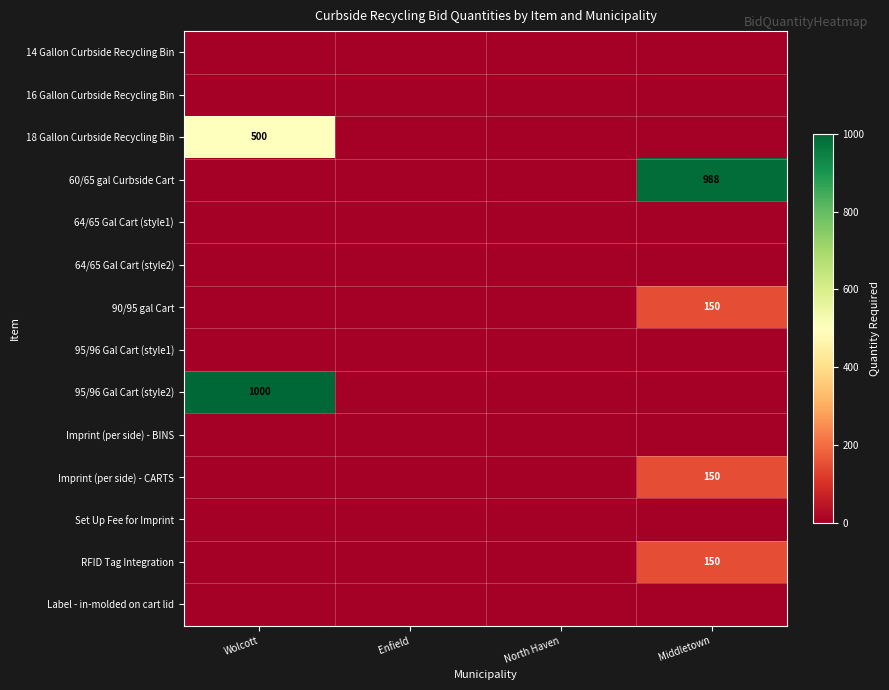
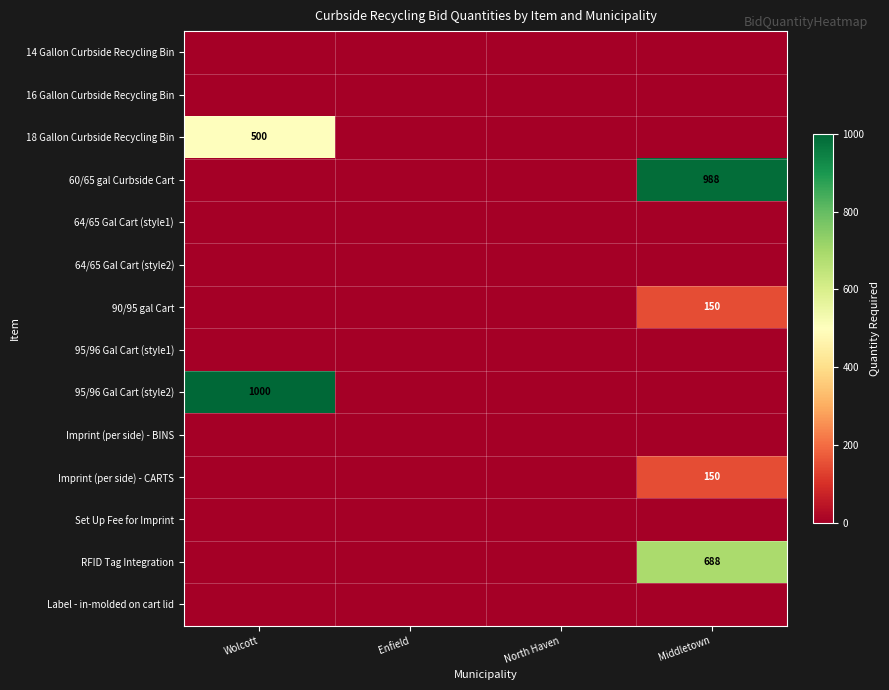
RFID Tag Integration, Middletown: 150 -> 688
